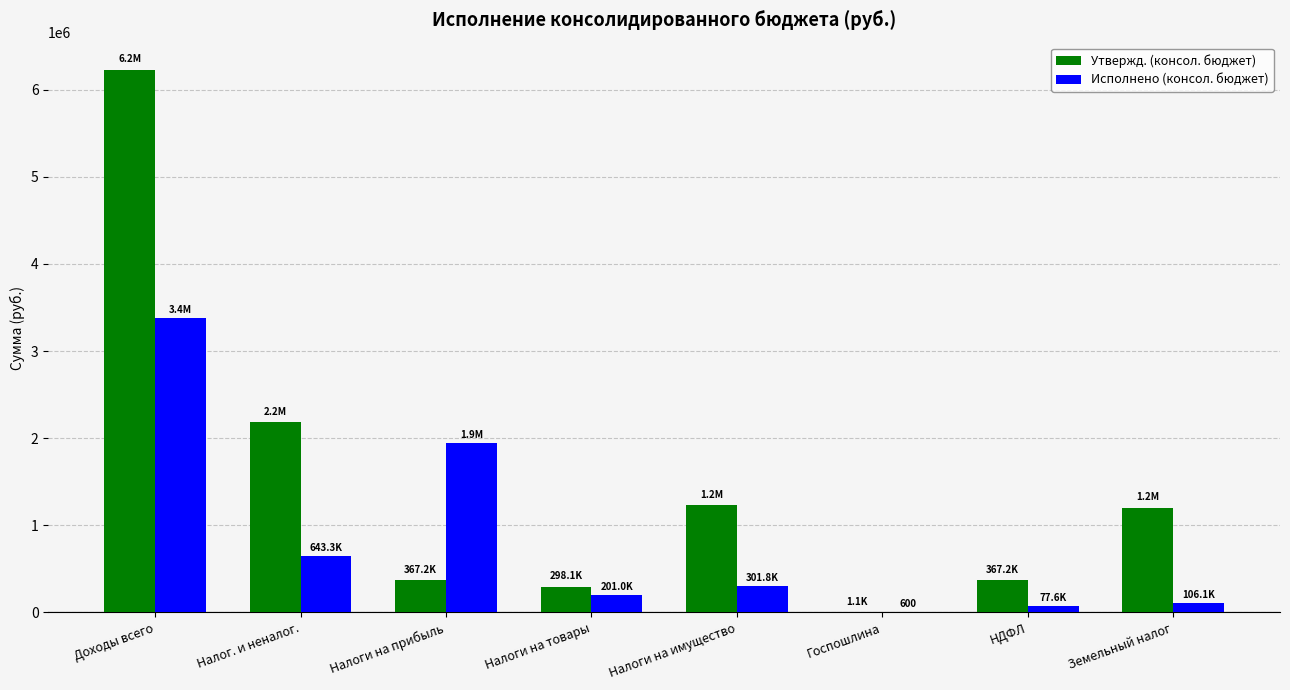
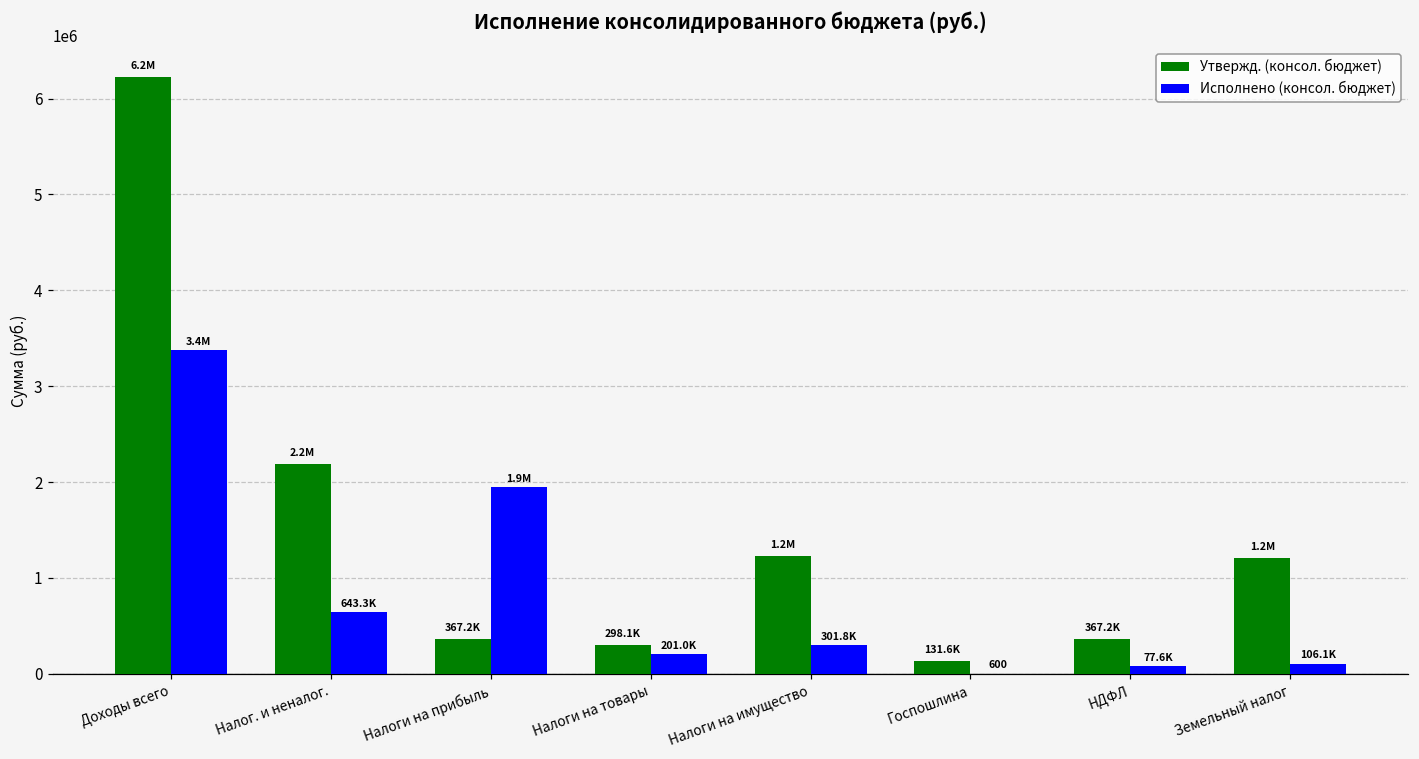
Утвержд. (консол. бюджет), Госпошлина: 1.1K -> 131.6K
